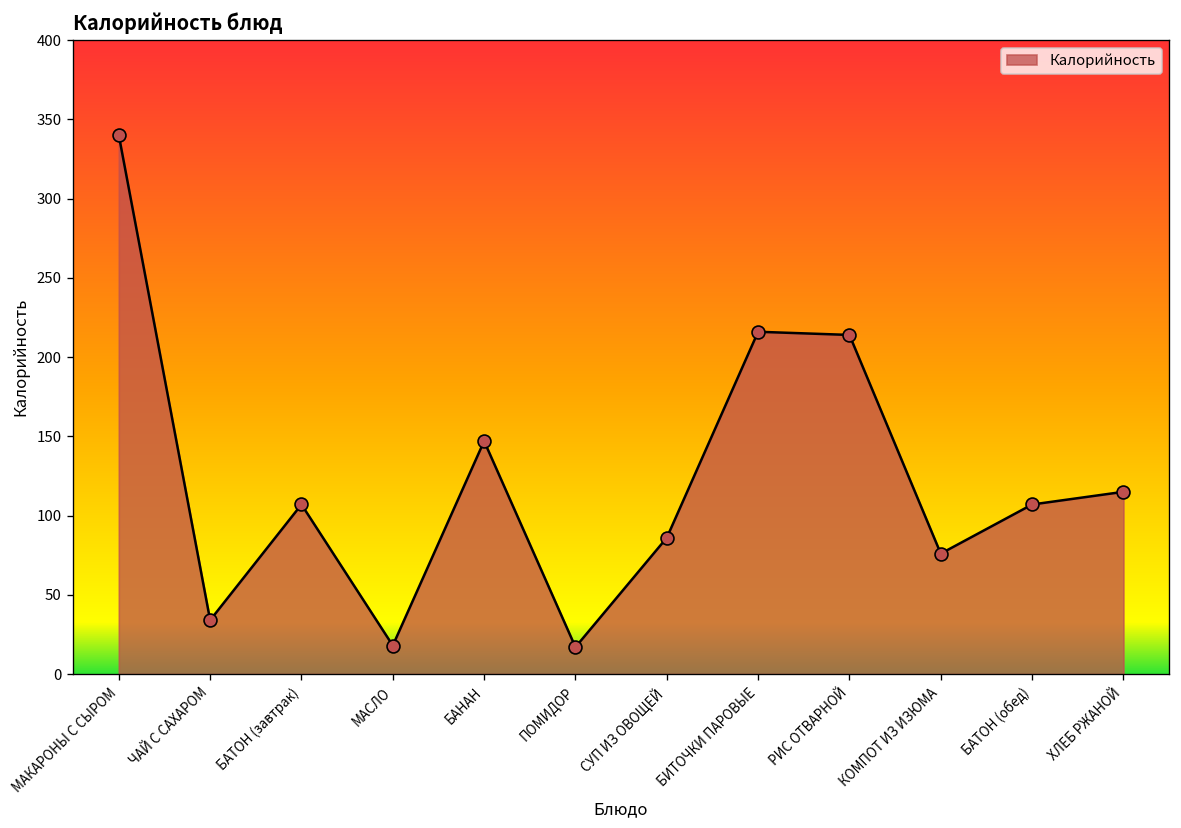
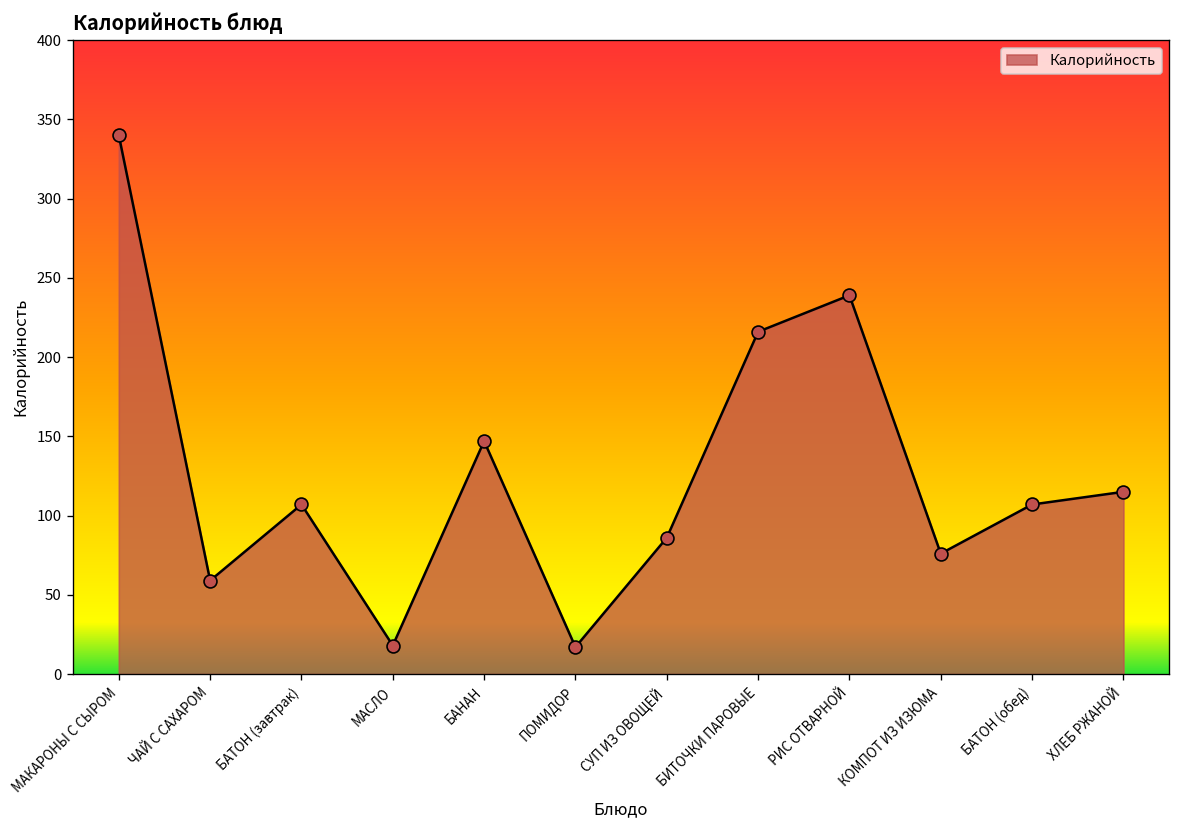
ЧАЙ С САХАРОМ: 34 -> 59
РИС ОТВАРНОЙ: 214 -> 239
